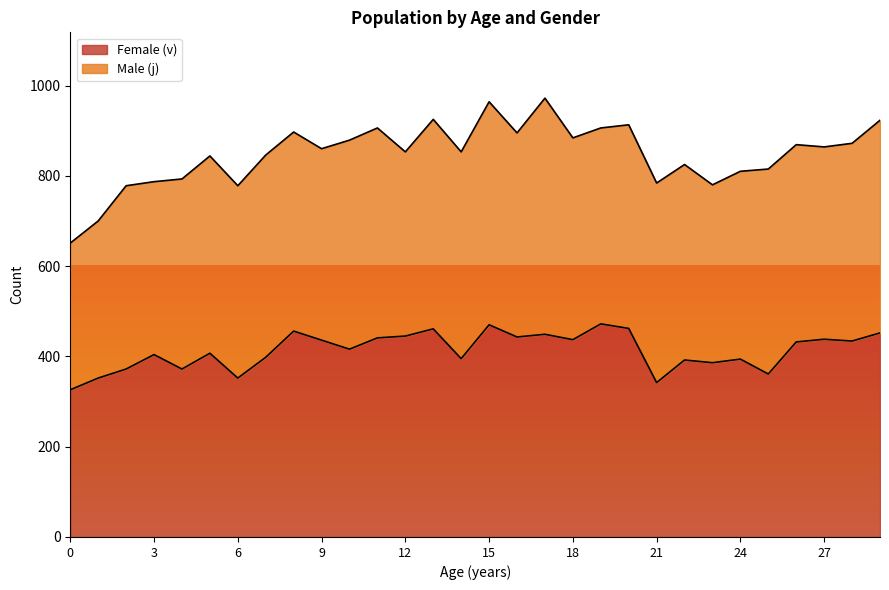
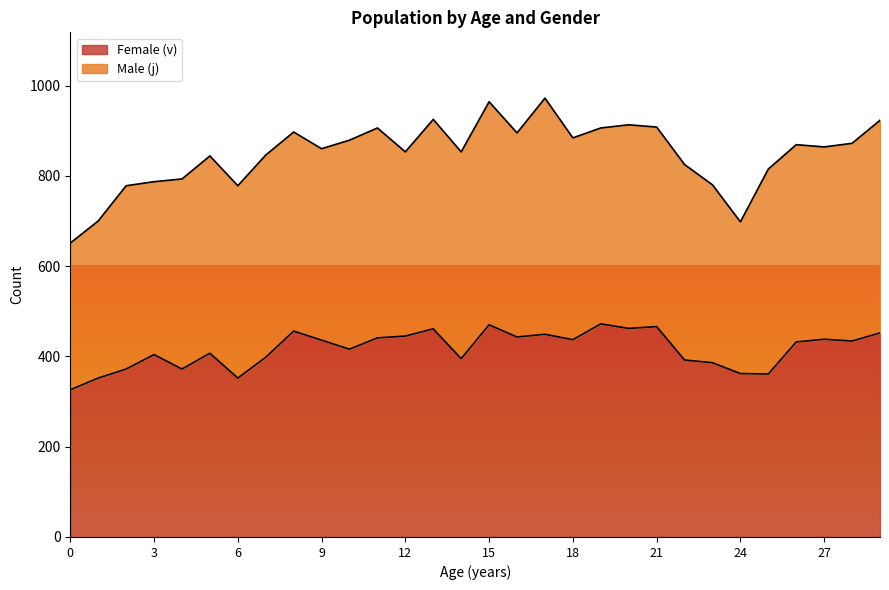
Female (v), 21: 340 -> 470
Female (v), 24: 390 -> 360
Male (j), 24: 420 -> 340
